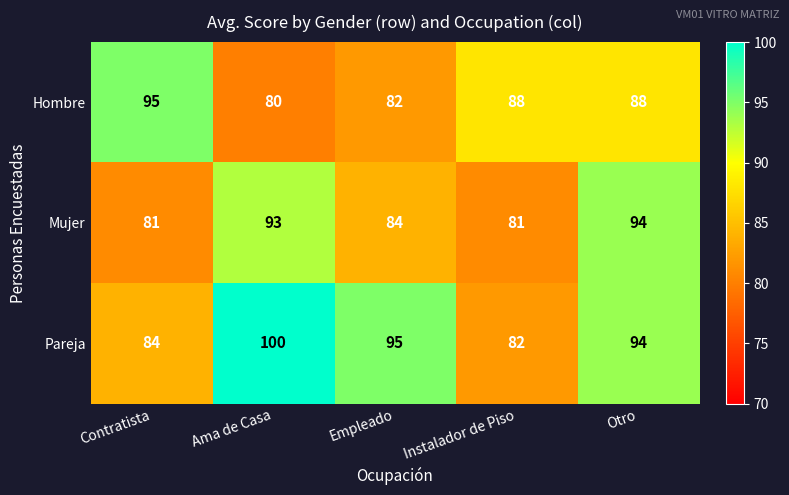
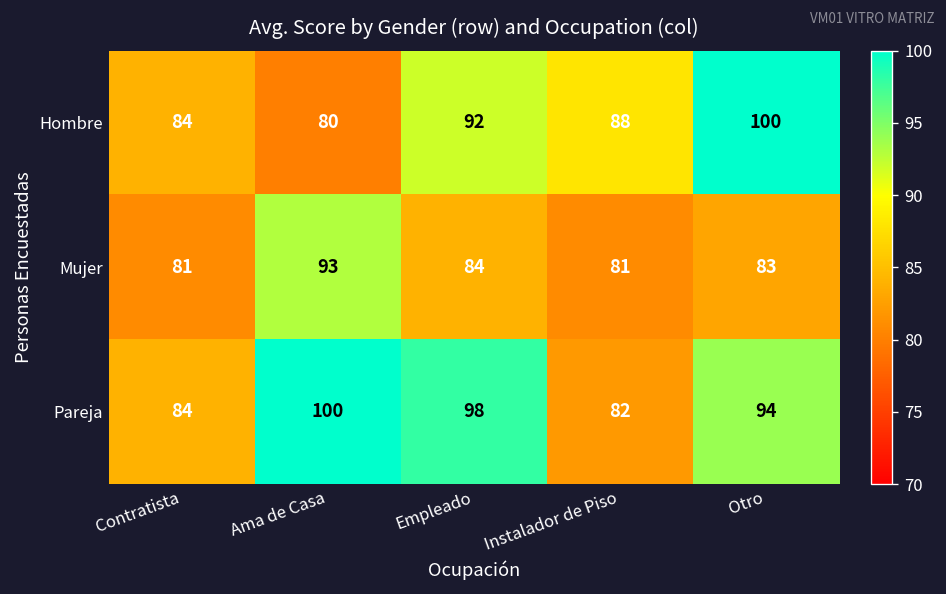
Hombre, Contratista: 95 -> 84
Hombre, Empleado: 82 -> 92
Hombre, Otro: 88 -> 100
Mujer, Otro: 94 -> 83
Pareja, Empleado: 95 -> 98
